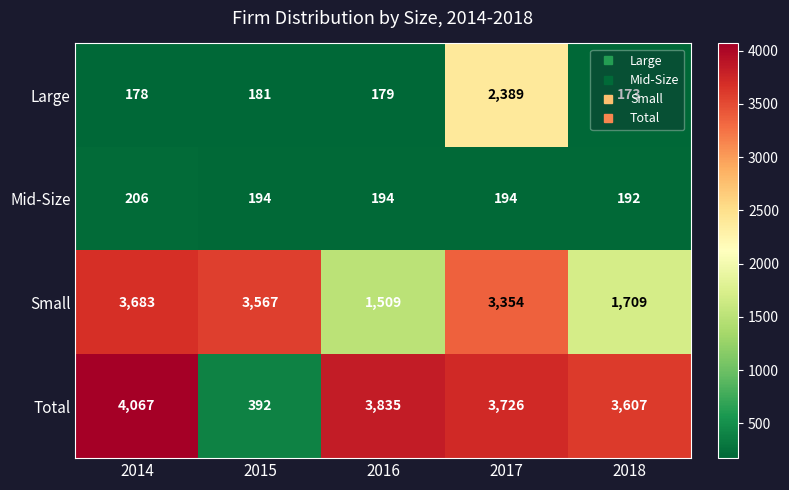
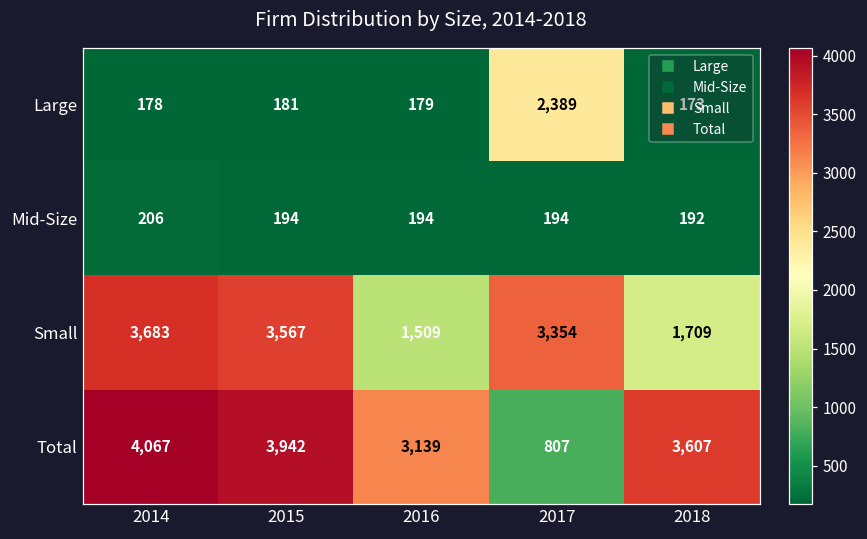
Total, 2015: 392 -> 3,942
Total, 2016: 3,835 -> 3,139
Total, 2017: 3,726 -> 807
